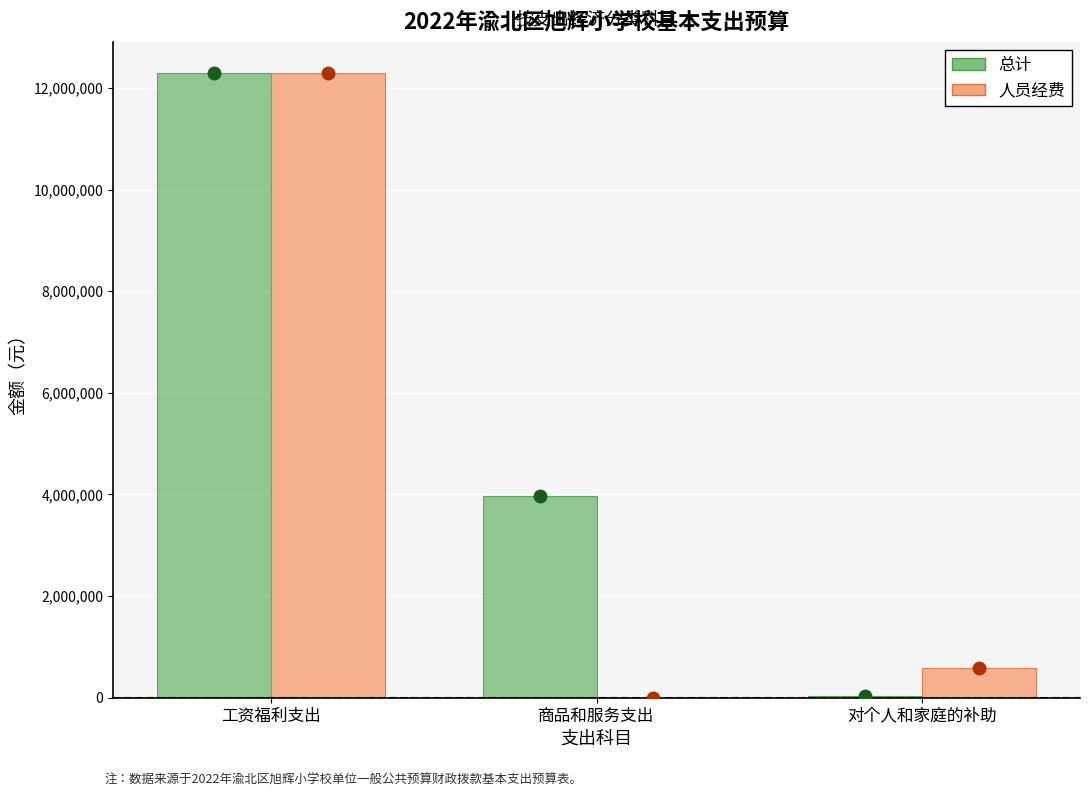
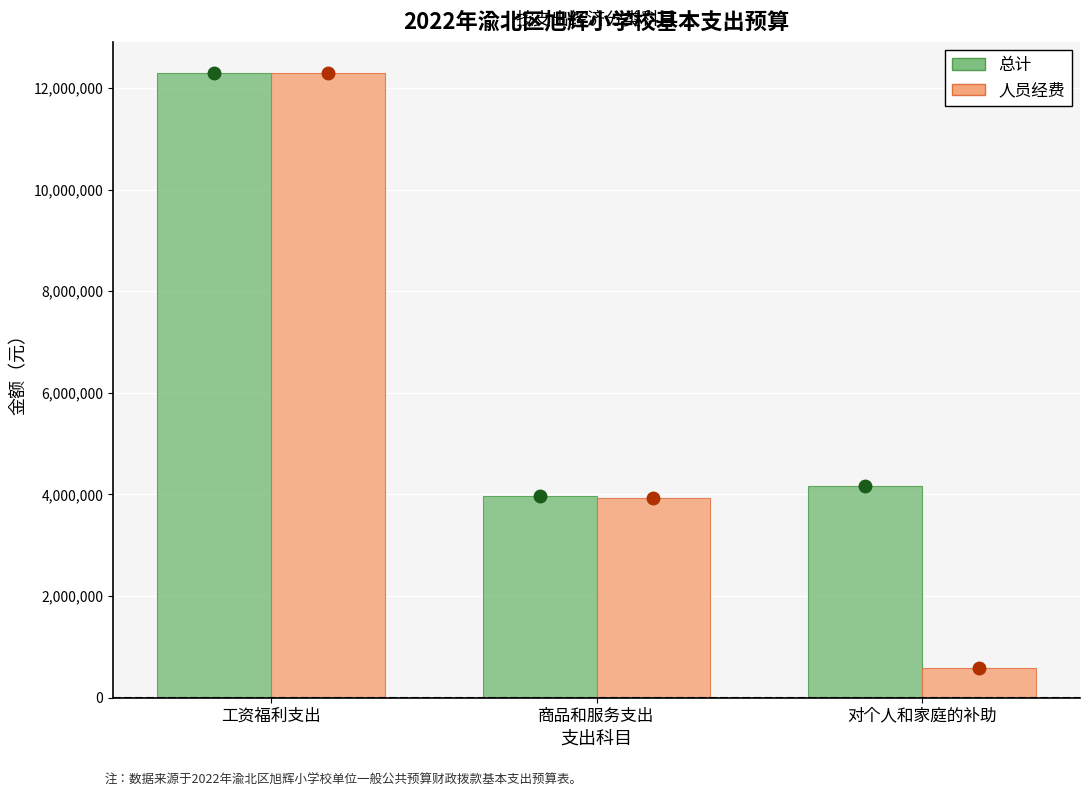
人员经费, 商品和服务支出: 0 -> 3,900,000
总计, 对个人和家庭的补助: 0 -> 4,200,000
